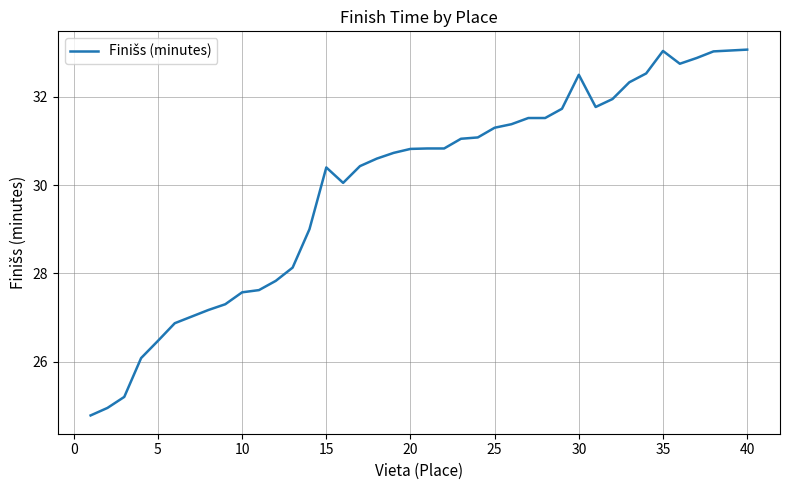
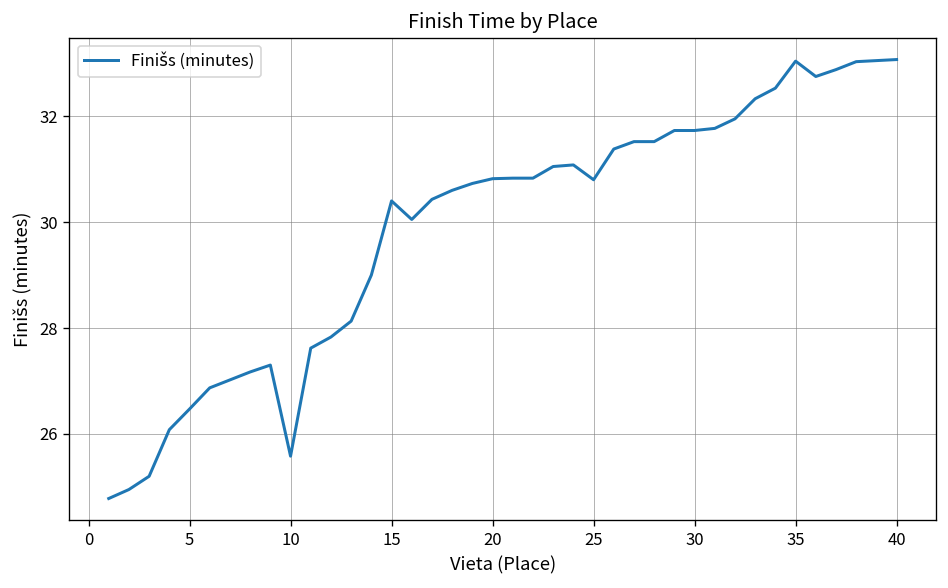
10: 27.6 -> 25.6
25: 31.3 -> 30.8
30: 32.5 -> 31.7
